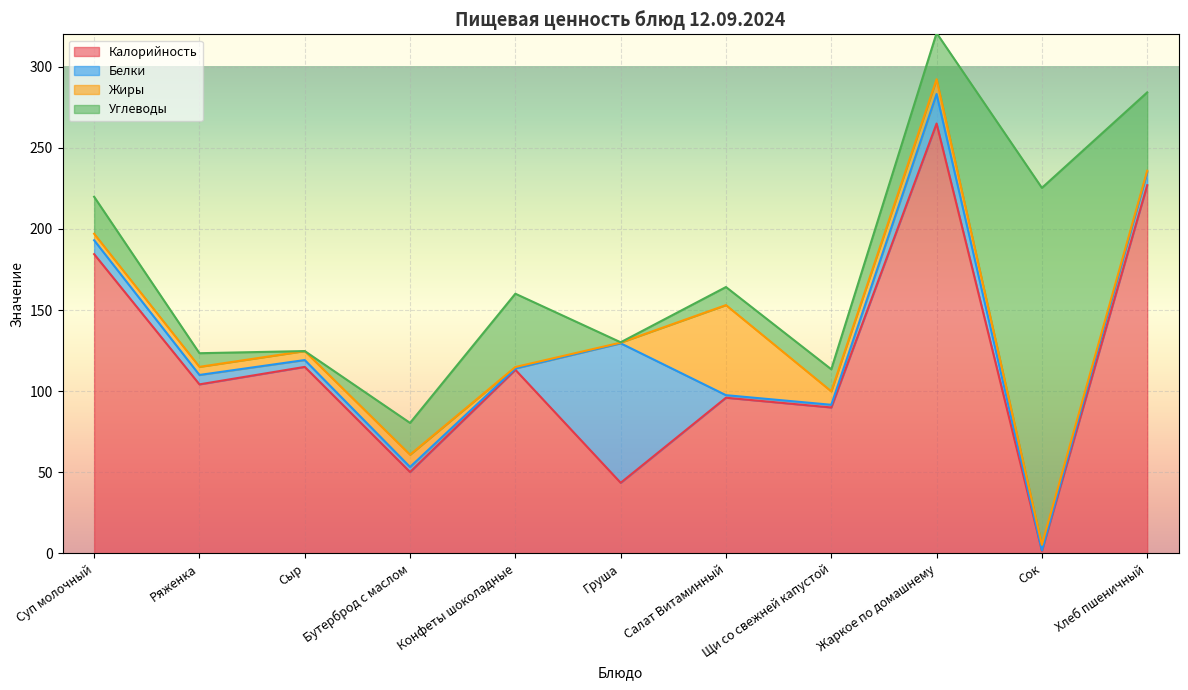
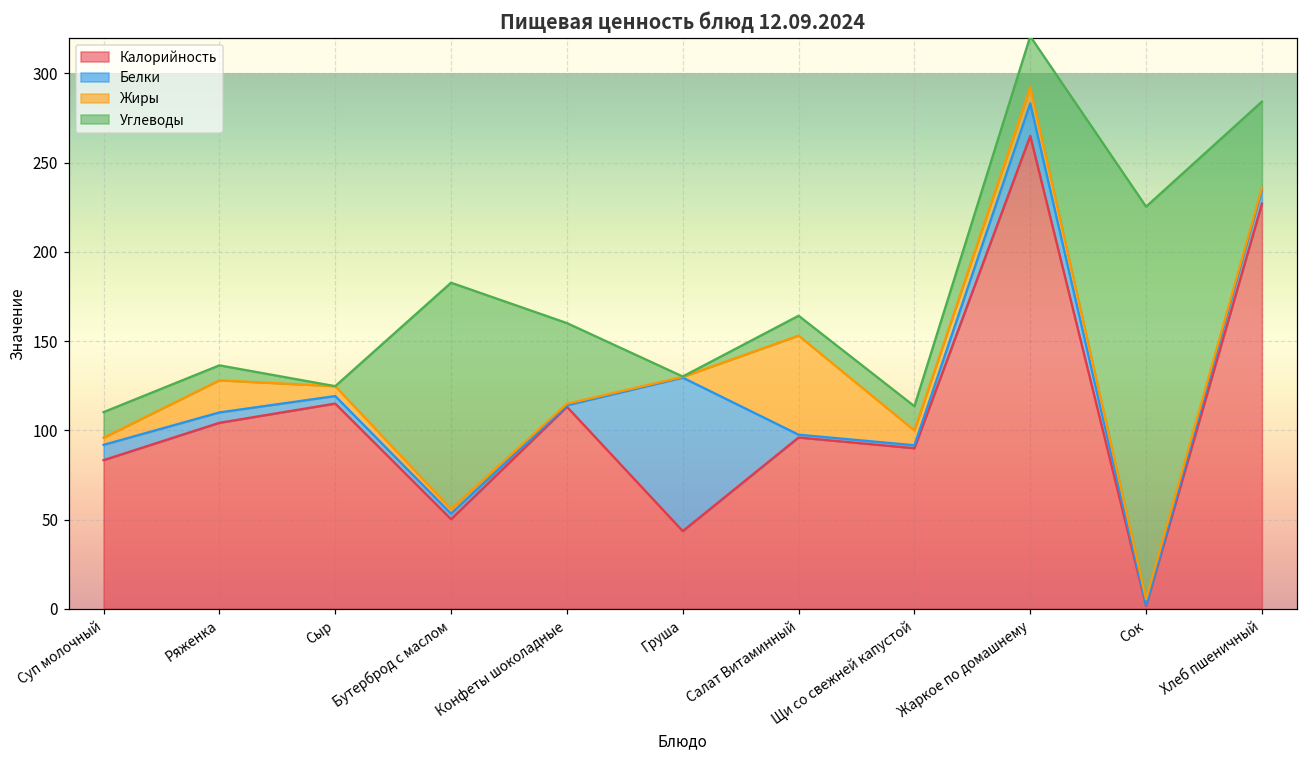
Калорийность, Суп молочный: 185 -> 83
Углеводы, Суп молочный: 23 -> 14
Жиры, Ряженка: 5 -> 18
Жиры, Бутерброд с маслом: 8 -> 3
Углеводы, Бутерброд с маслом: 20 -> 127
